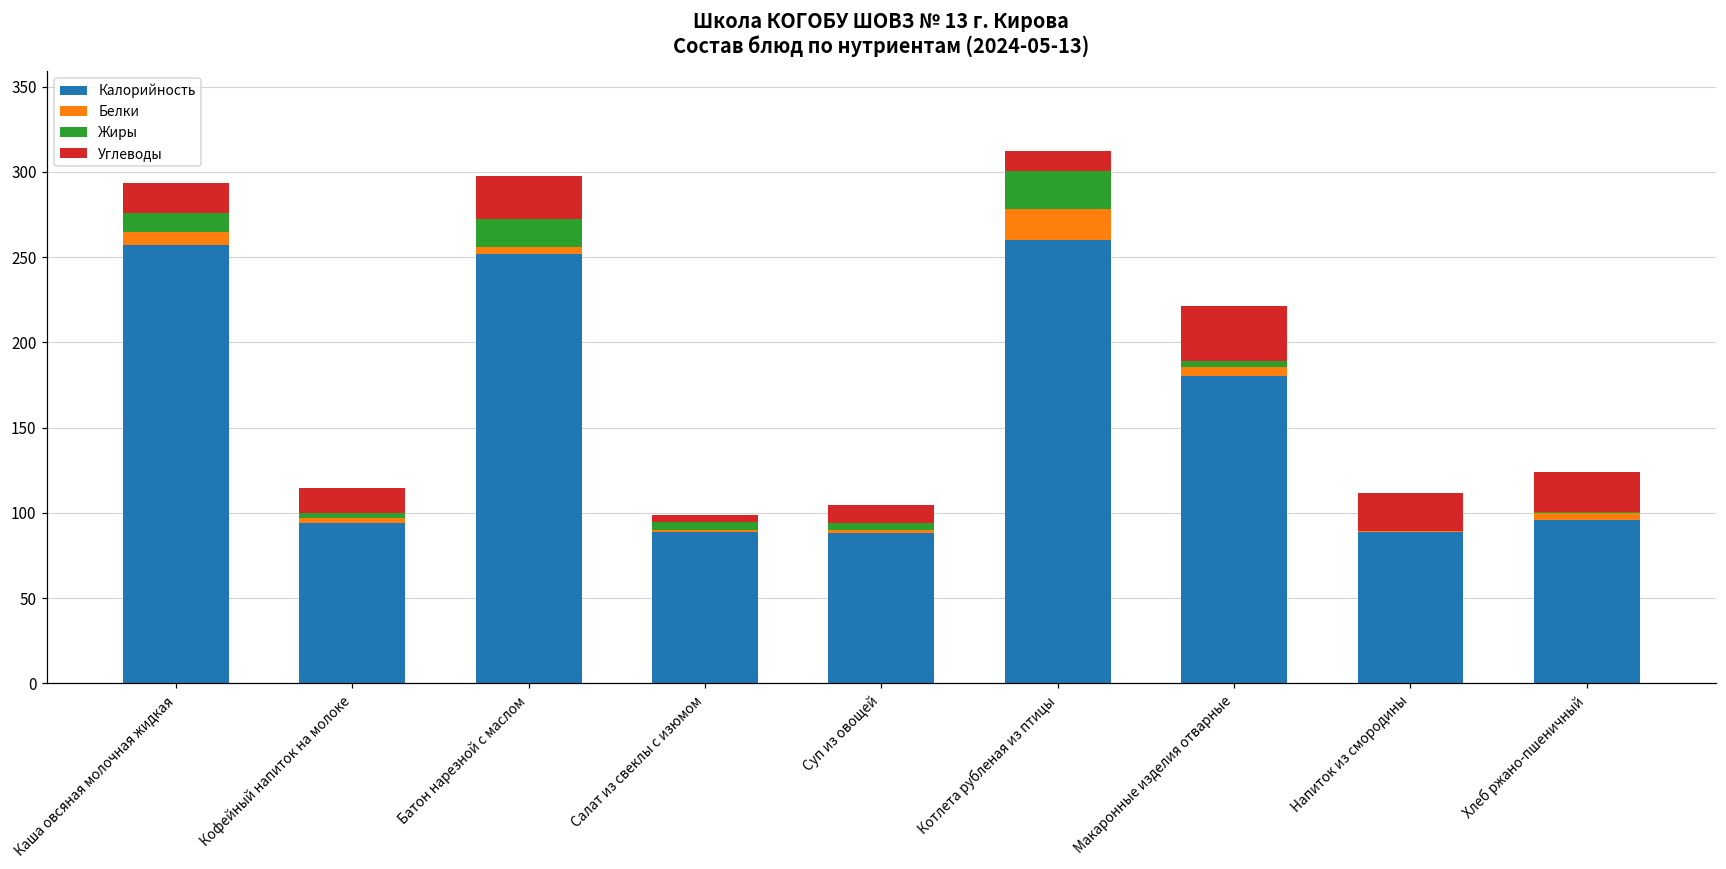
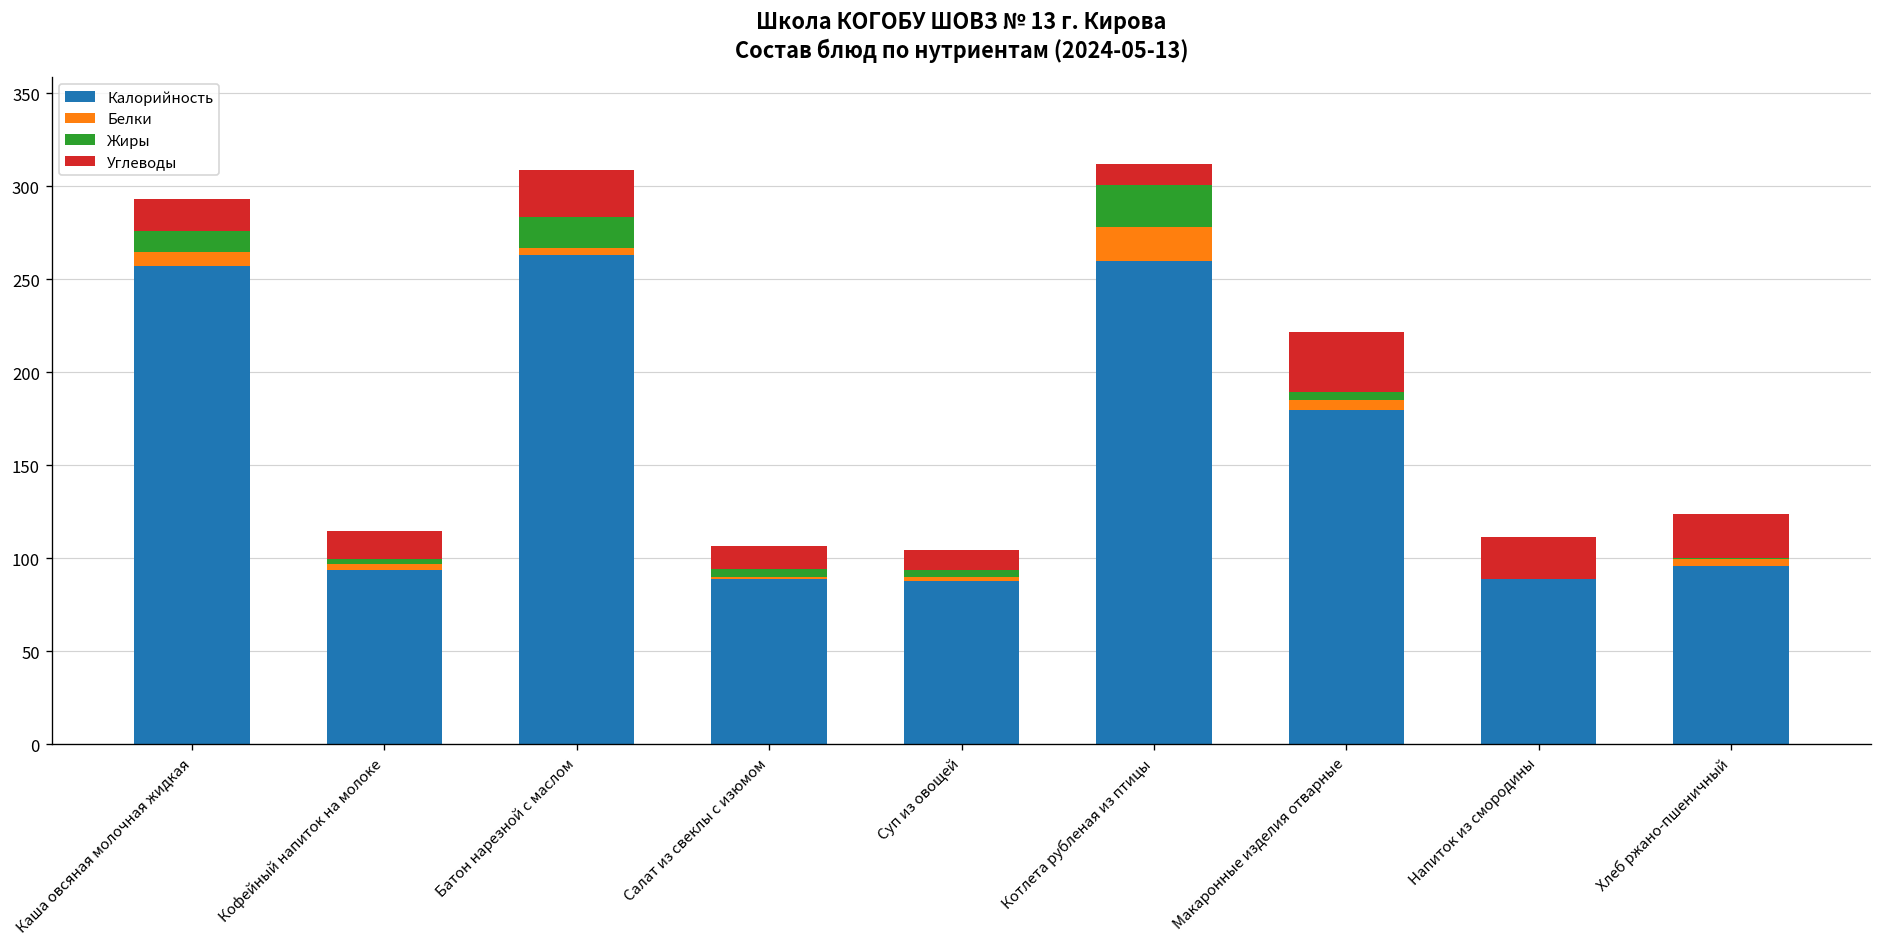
Калорийность, Батон нарезной с маслом: 252 -> 263
Углеводы, Салат из свеклы с изюмом: 4 -> 12
